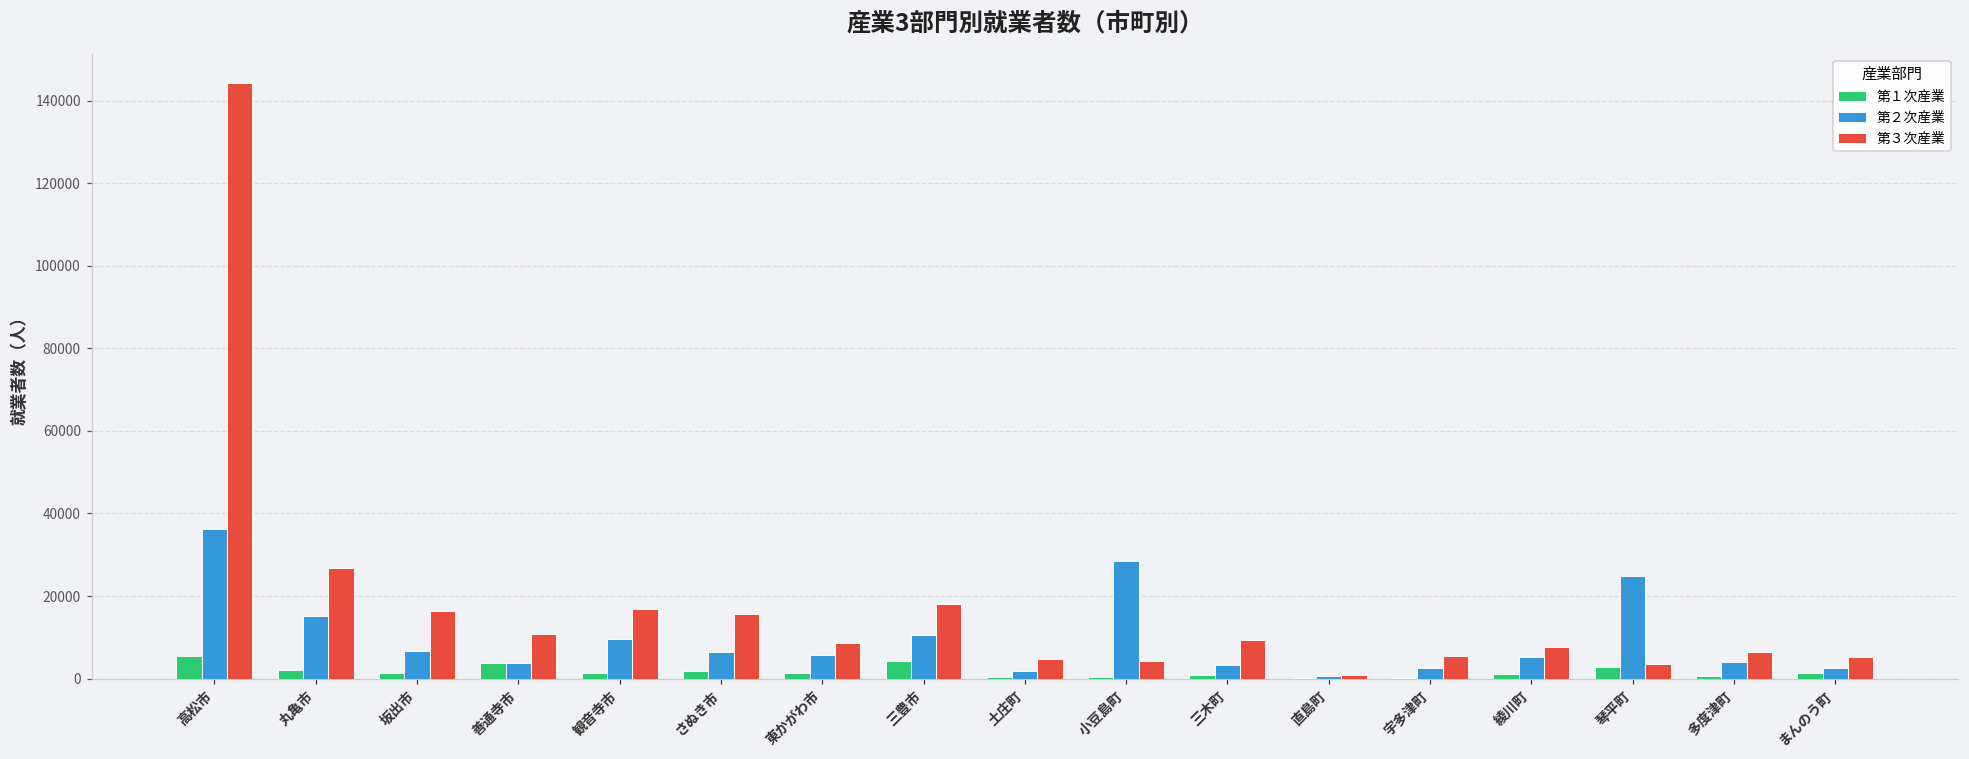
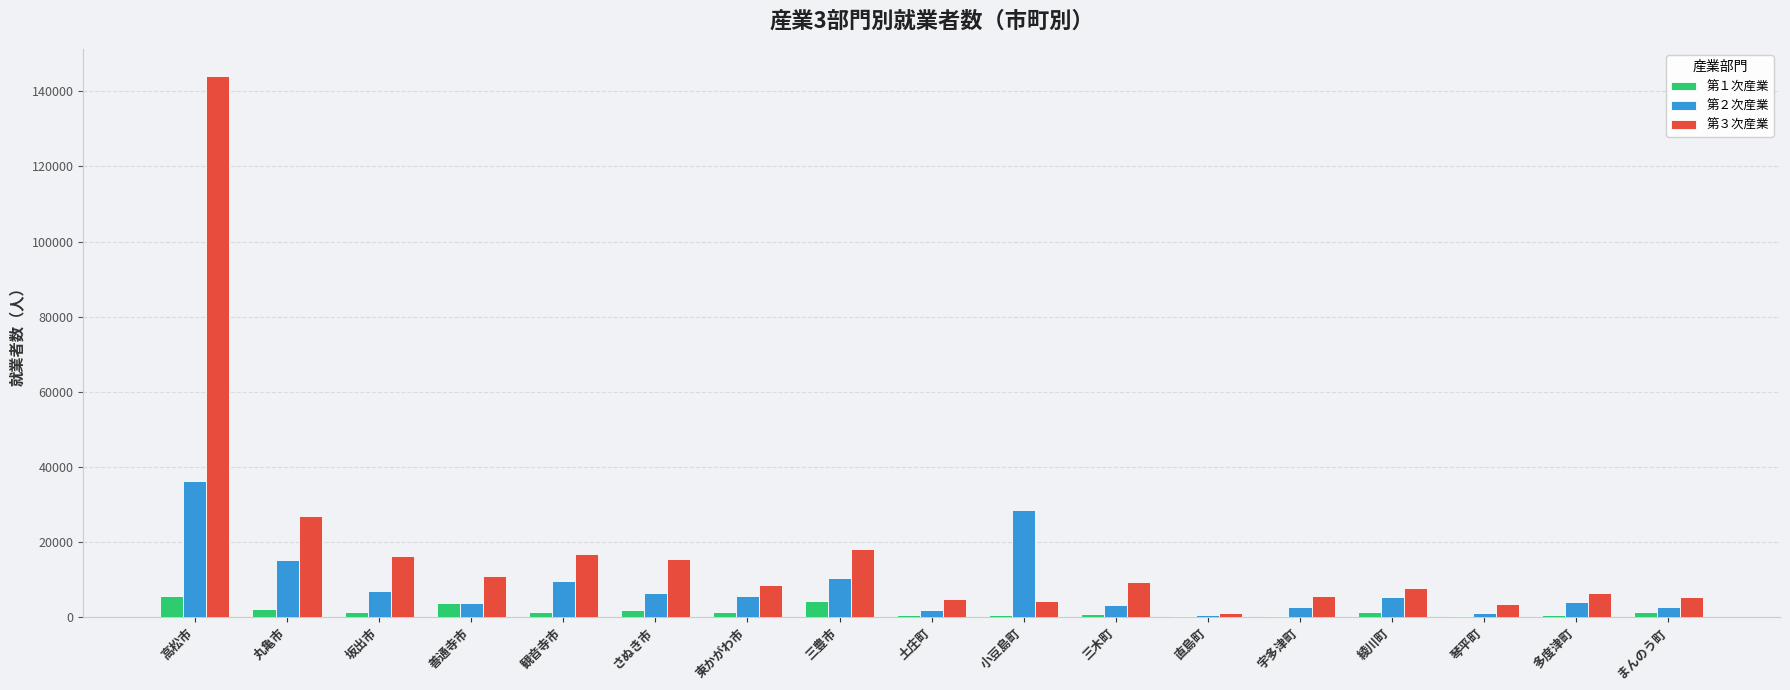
第１次産業, 琴平町: 3000 -> 0
第２次産業, 琴平町: 25000 -> 1000
